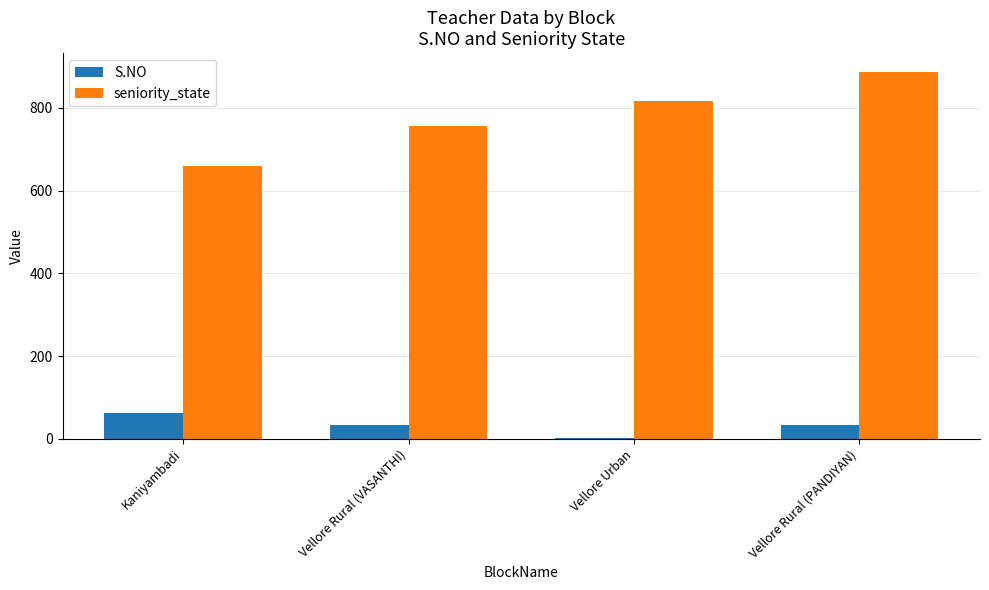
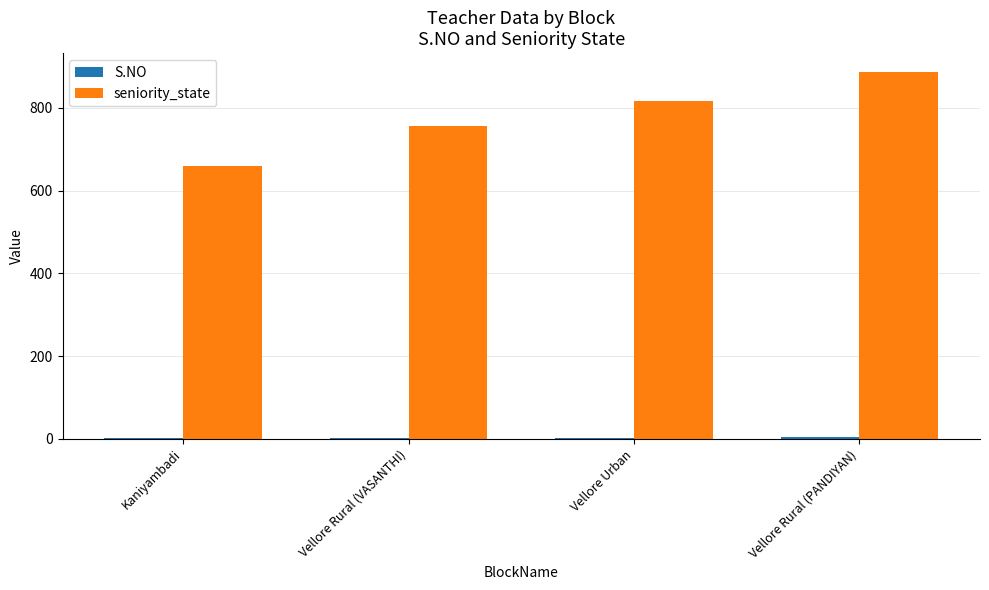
S.NO, Kaniyambadi: 60 -> 0
S.NO, Vellore Rural (VASANTHI): 30 -> 0
S.NO, Vellore Rural (PANDIYAN): 30 -> 0
